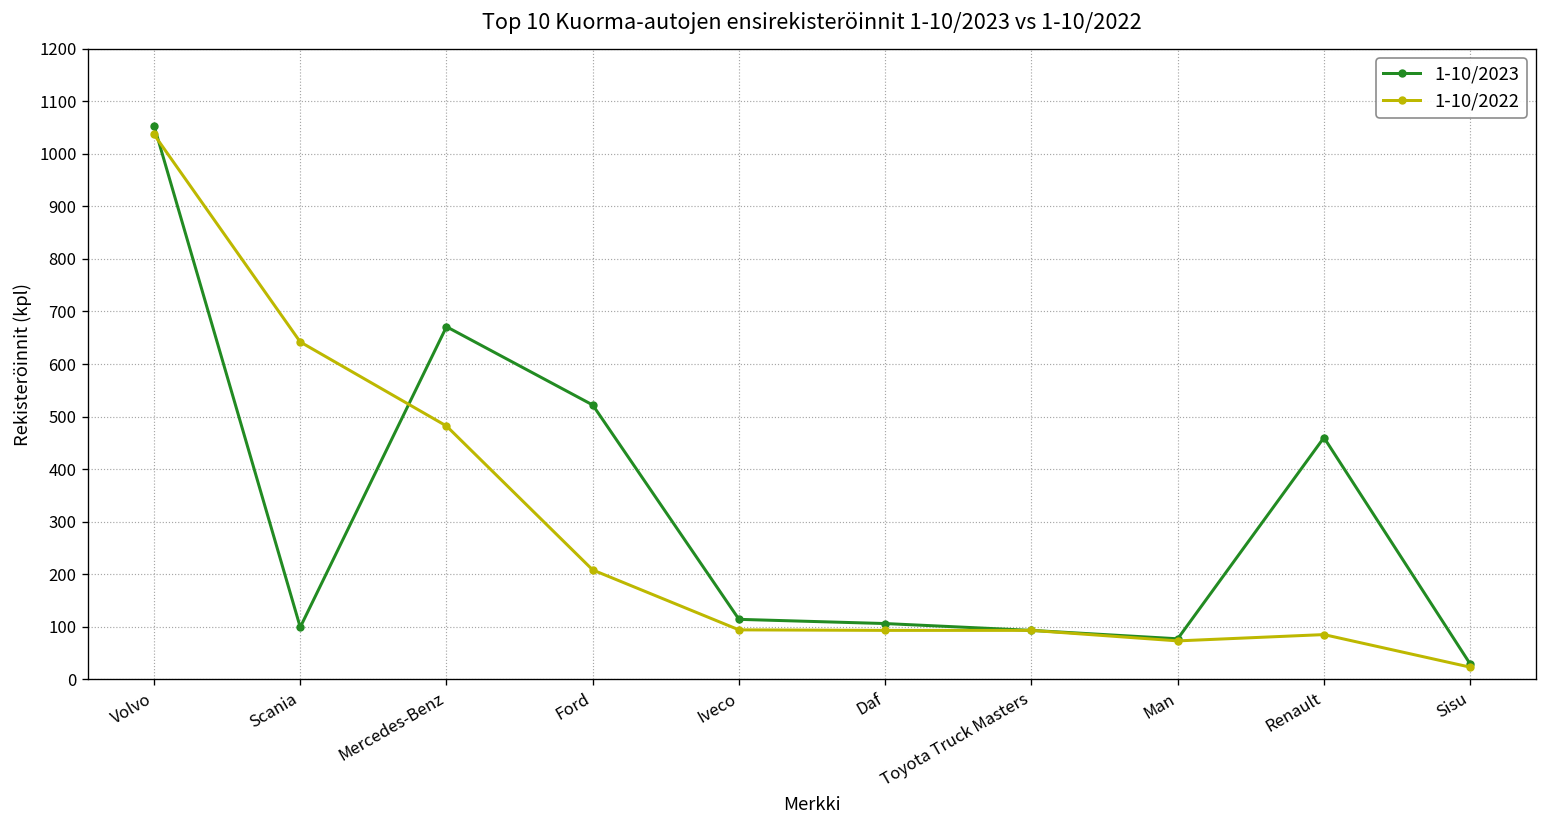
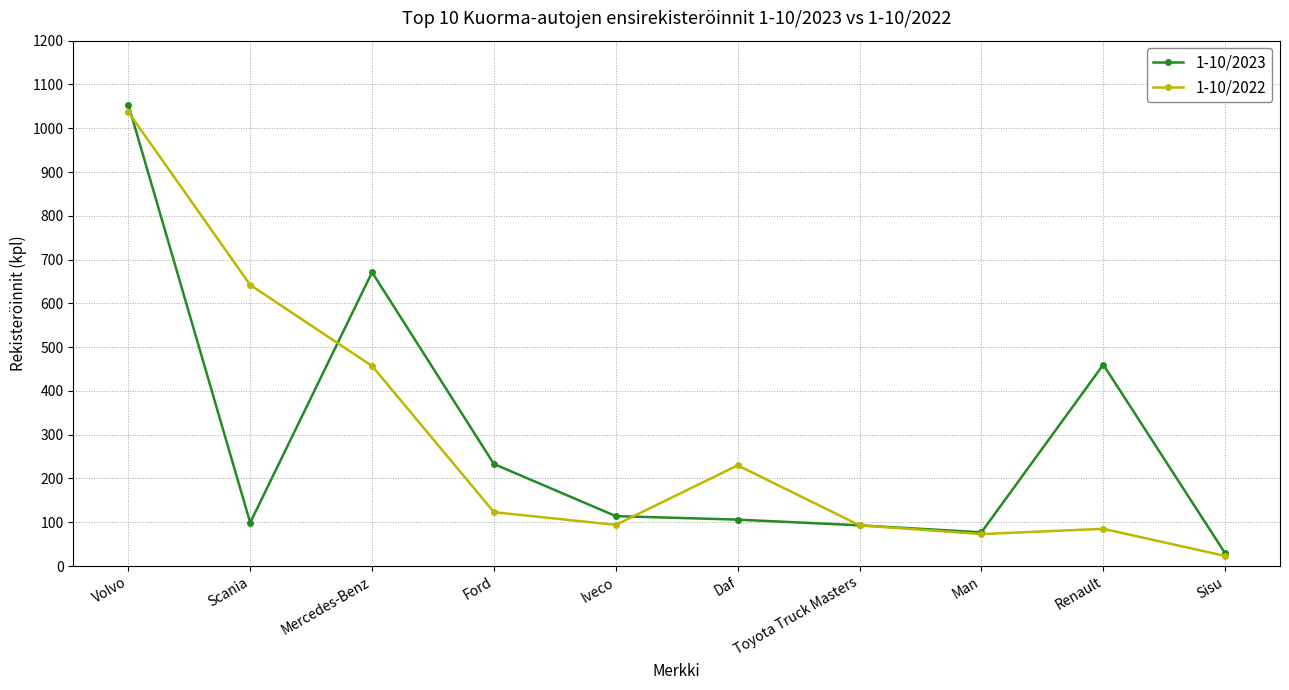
1-10/2022, Mercedes-Benz: 480 -> 460
1-10/2023, Ford: 520 -> 230
1-10/2022, Ford: 210 -> 120
1-10/2022, Daf: 90 -> 230
